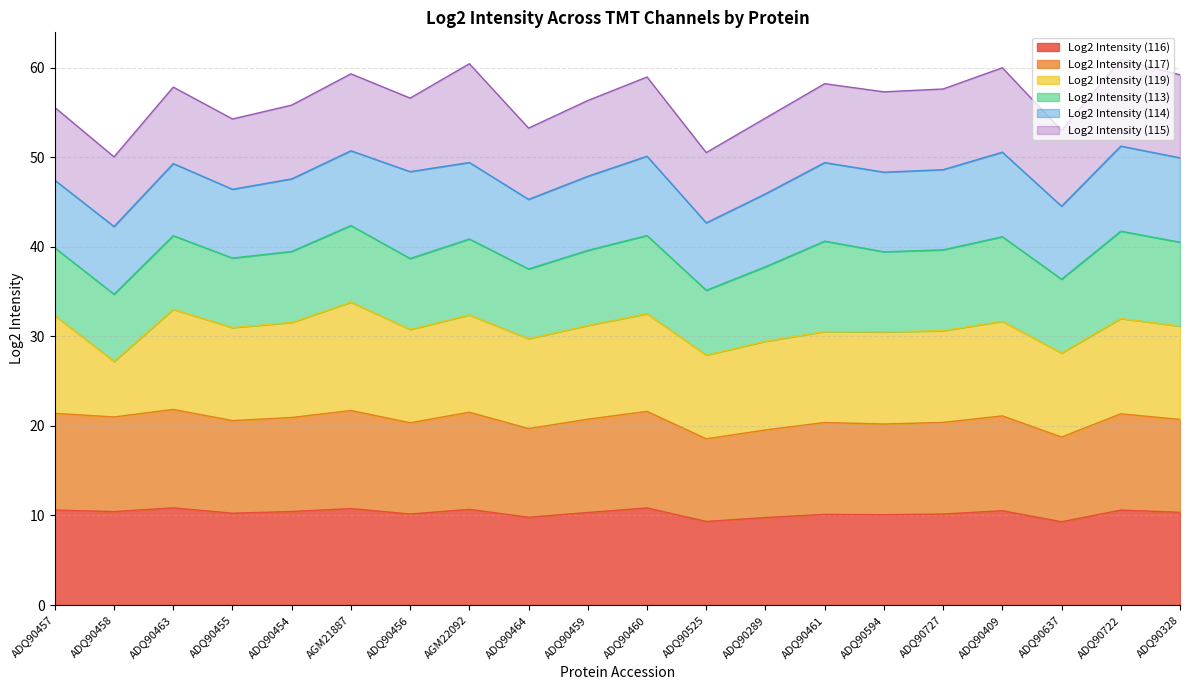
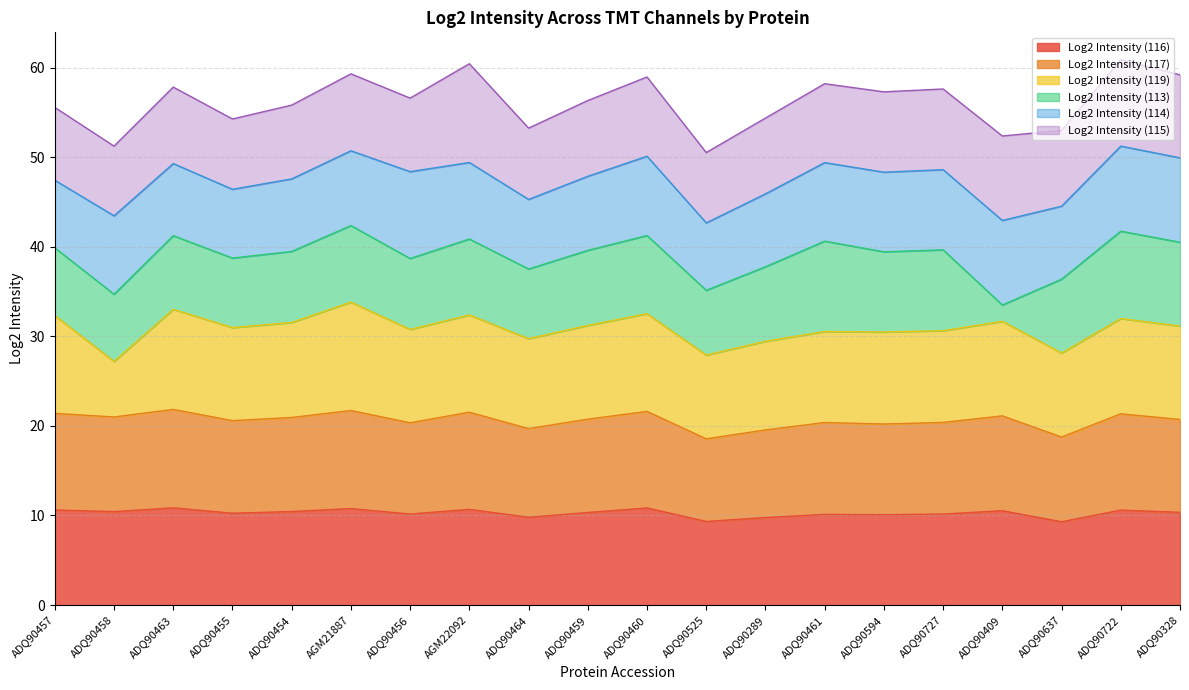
Log2 Intensity (114), ADQ90458: 8 -> 9
Log2 Intensity (113), ADQ90409: 9 -> 2
